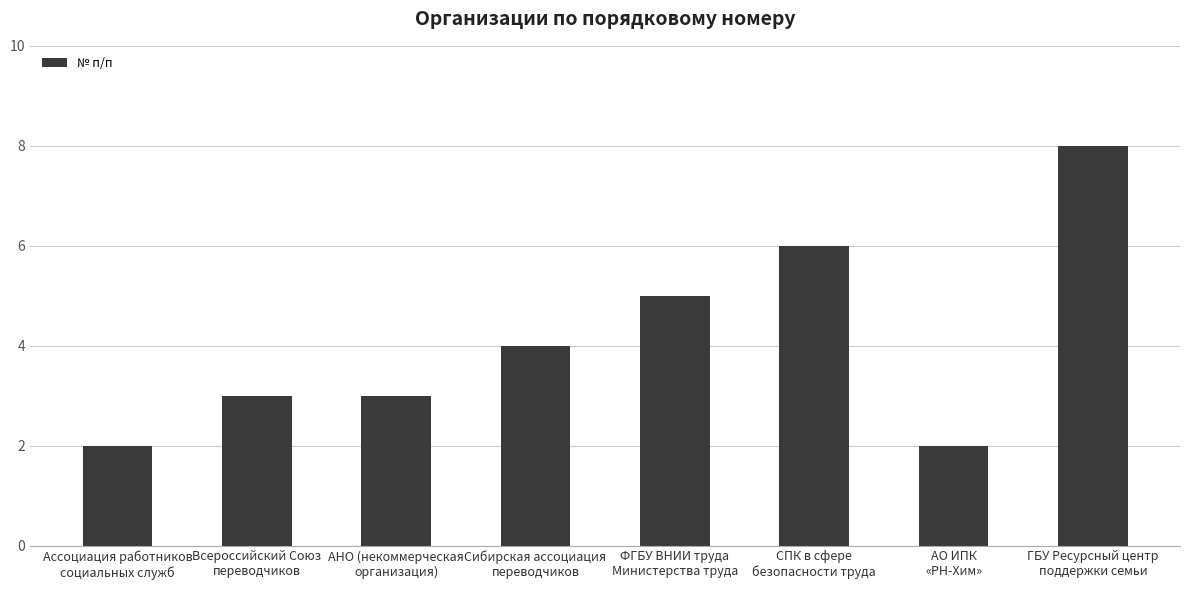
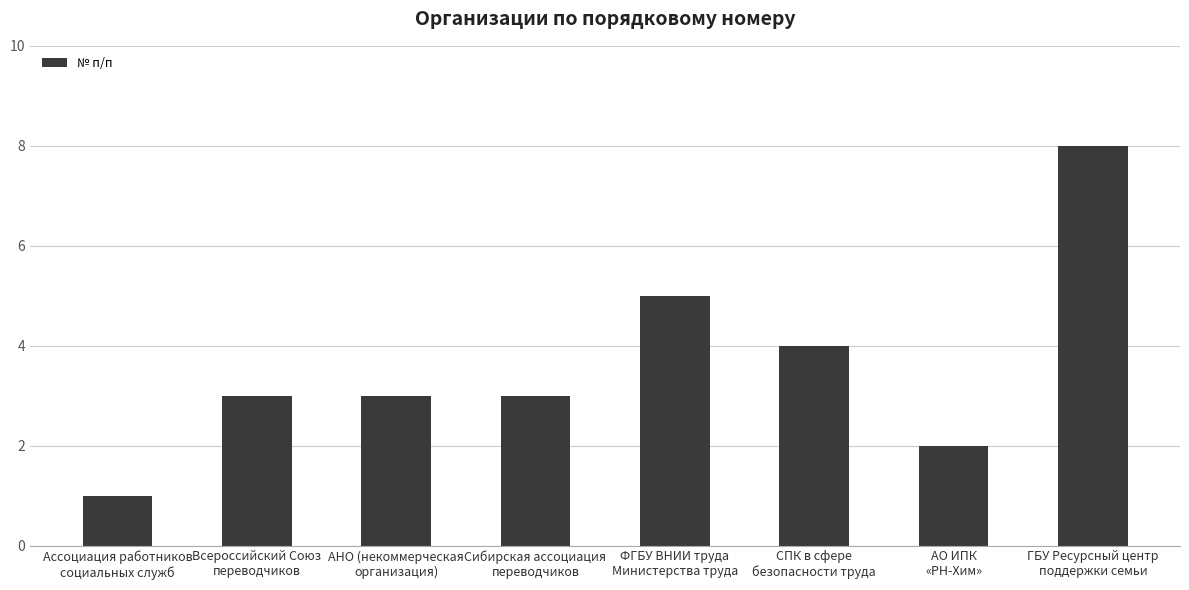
Ассоциация работников социальных служб: 2 -> 1
Сибирская ассоциация переводчиков: 4 -> 3
СПК в сфере безопасности труда: 6 -> 4
